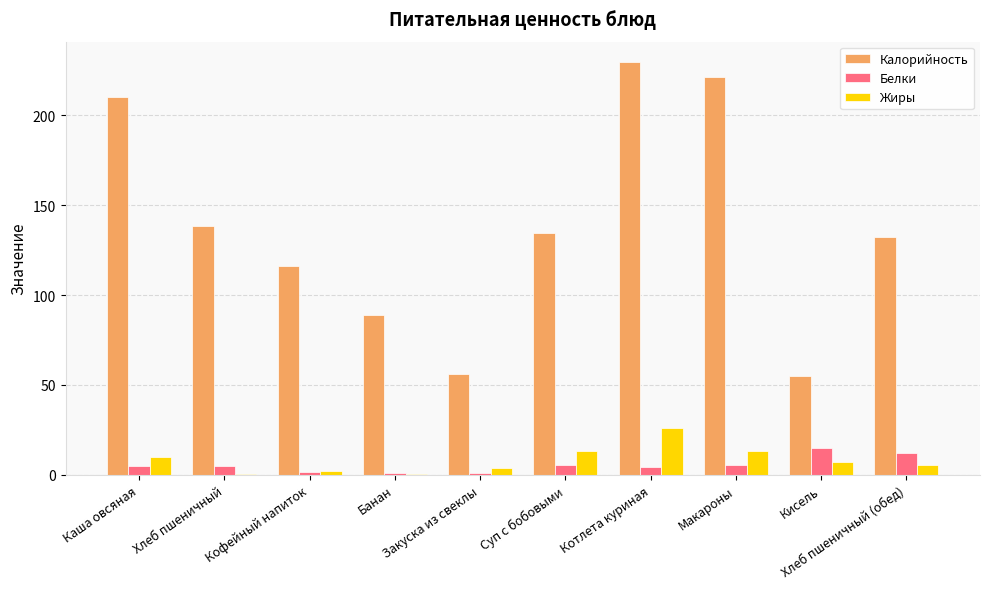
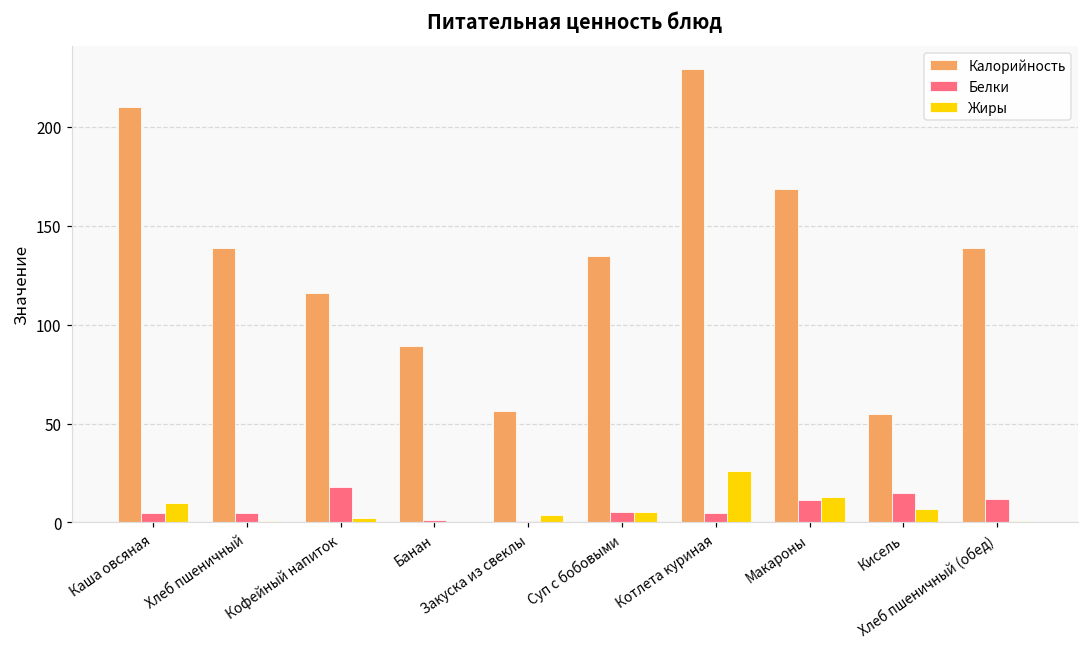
Белки, Кофейный напиток: 1 -> 18
Жиры, Суп с бобовыми: 13 -> 5
Калорийность, Макароны: 221 -> 168
Белки, Макароны: 6 -> 12
Калорийность, Хлеб пшеничный (обед): 132 -> 139
Жиры, Хлеб пшеничный (обед): 6 -> 1
